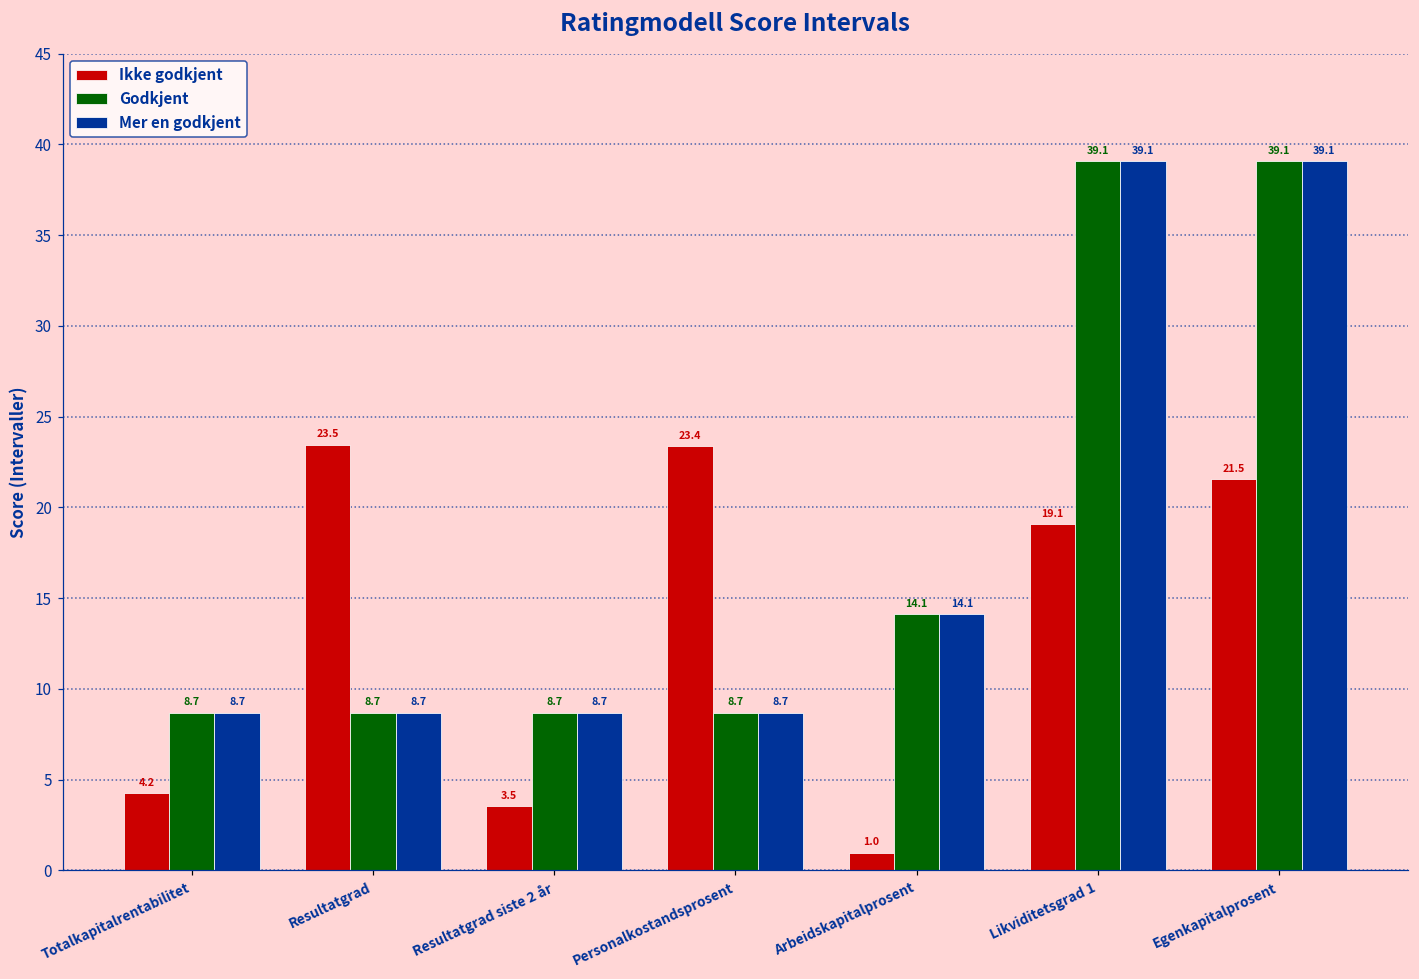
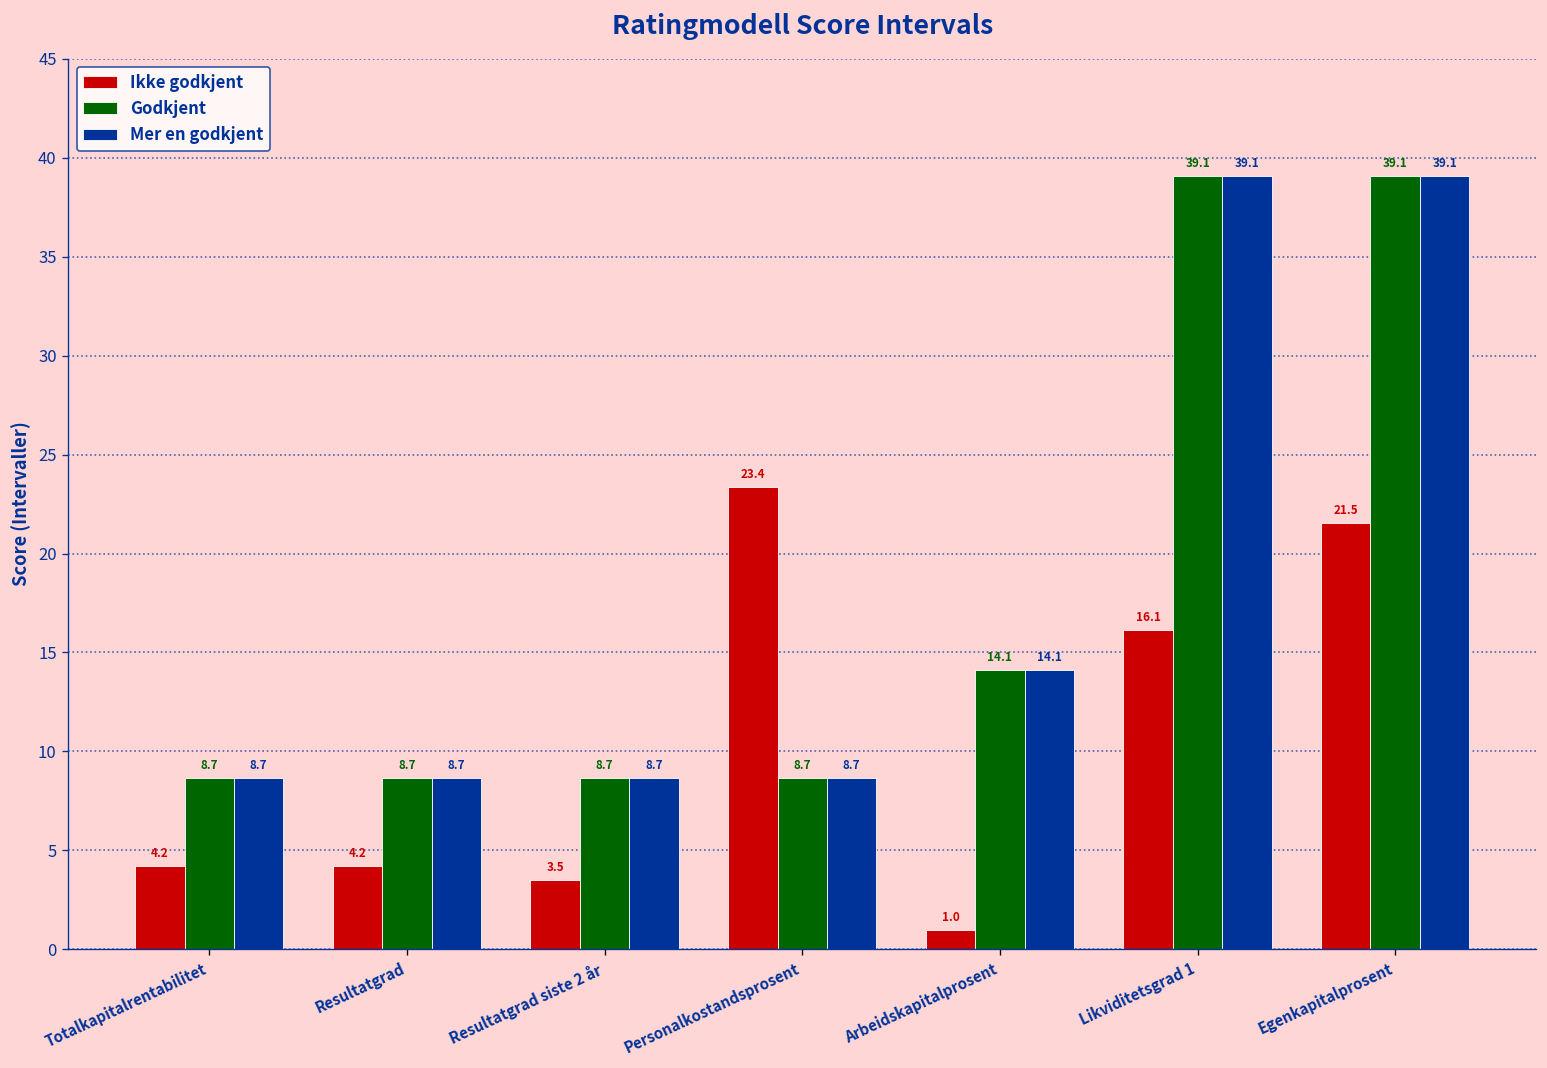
Ikke godkjent, Resultatgrad: 23.5 -> 4.2
Ikke godkjent, Likviditetsgrad 1: 19.1 -> 16.1
